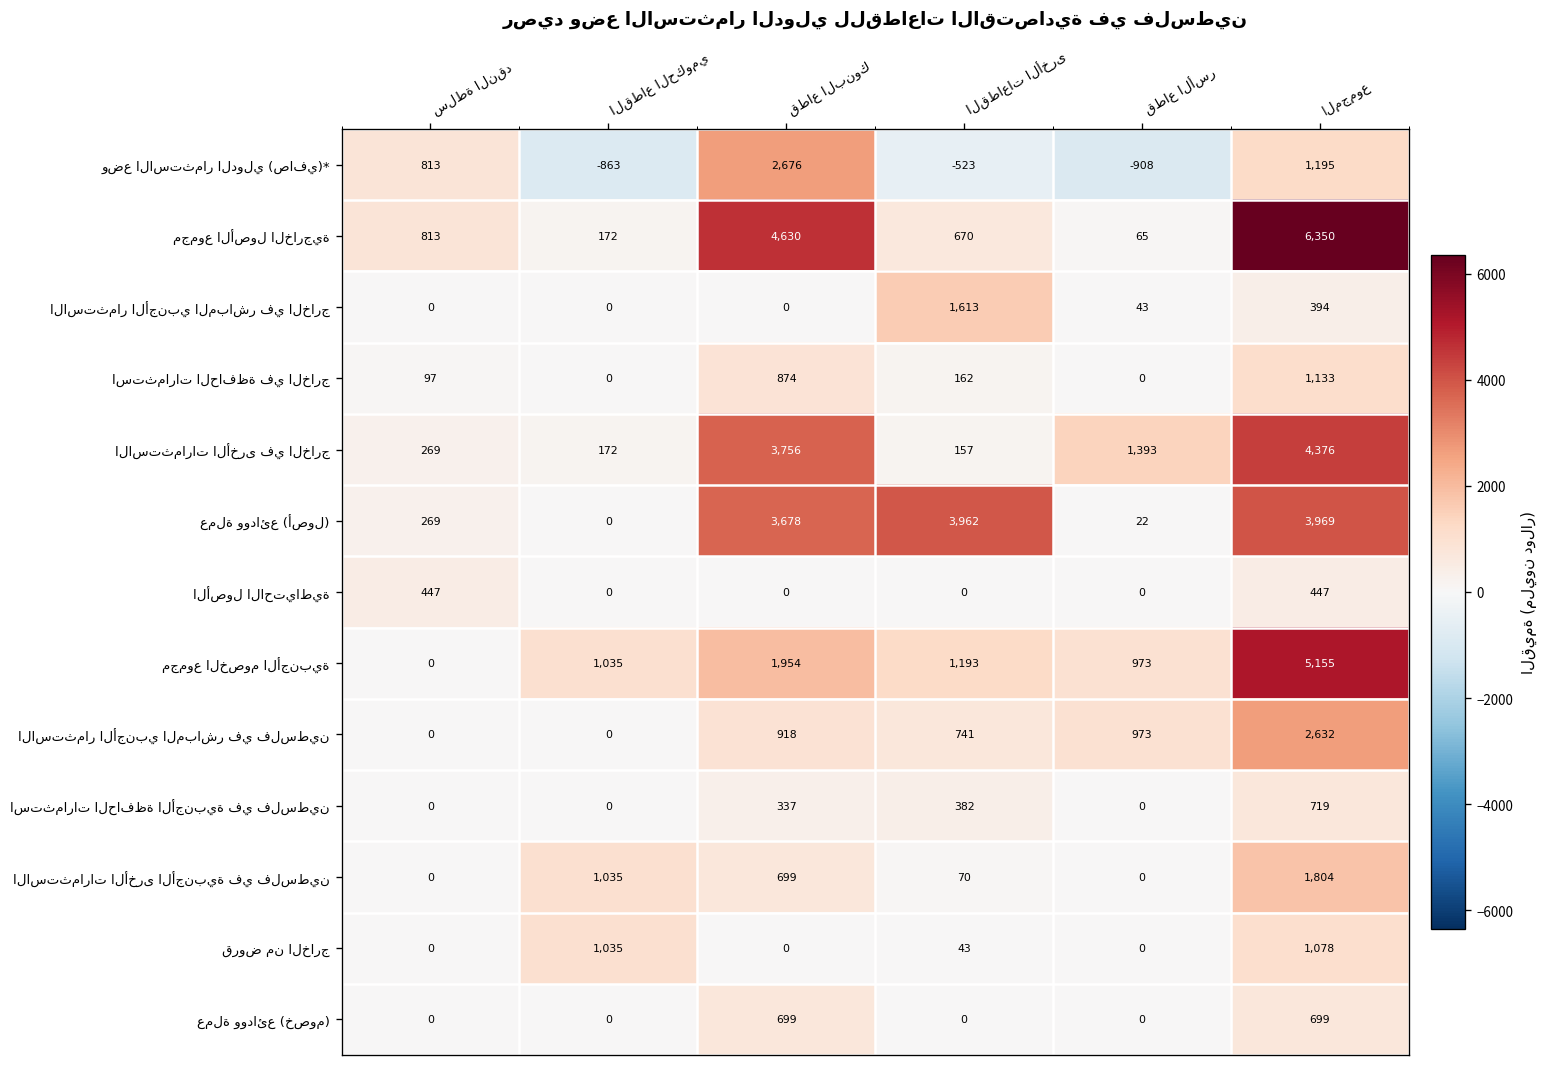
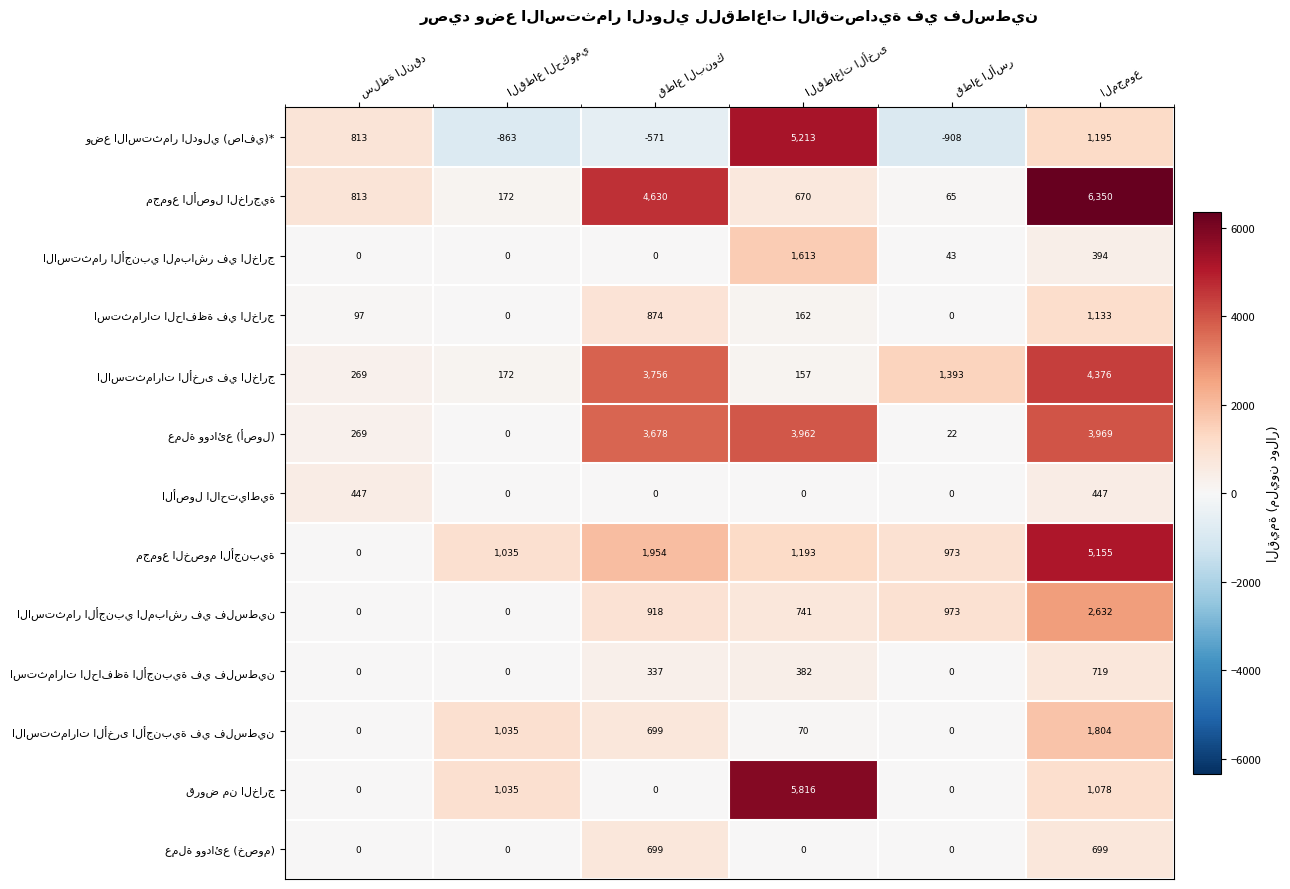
وضع الاستثمار الدولي (صافي)*, قطاع البنوك: 2,676 -> -571
وضع الاستثمار الدولي (صافي)*, القطاعات الأخرى: -523 -> 5,213
قروض من الخارج, القطاعات الأخرى: 43 -> 5,816
